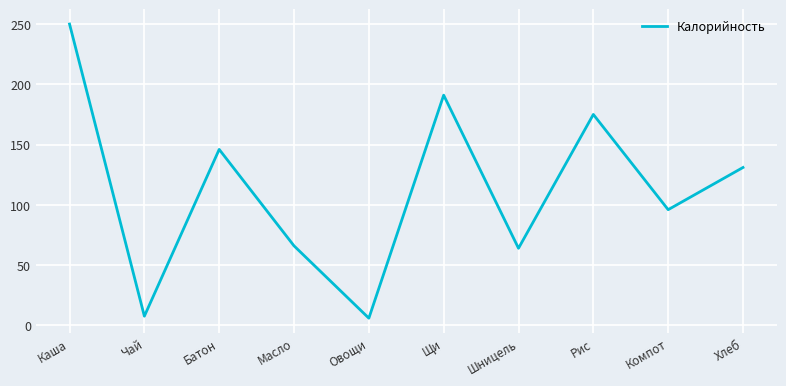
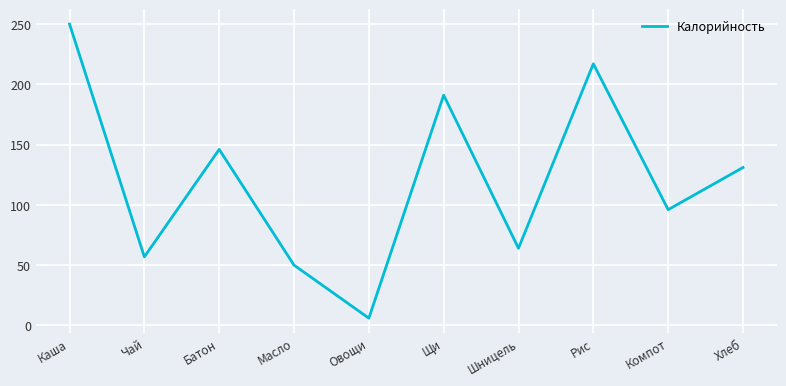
Чай: 8 -> 57
Масло: 66 -> 50
Рис: 175 -> 217
